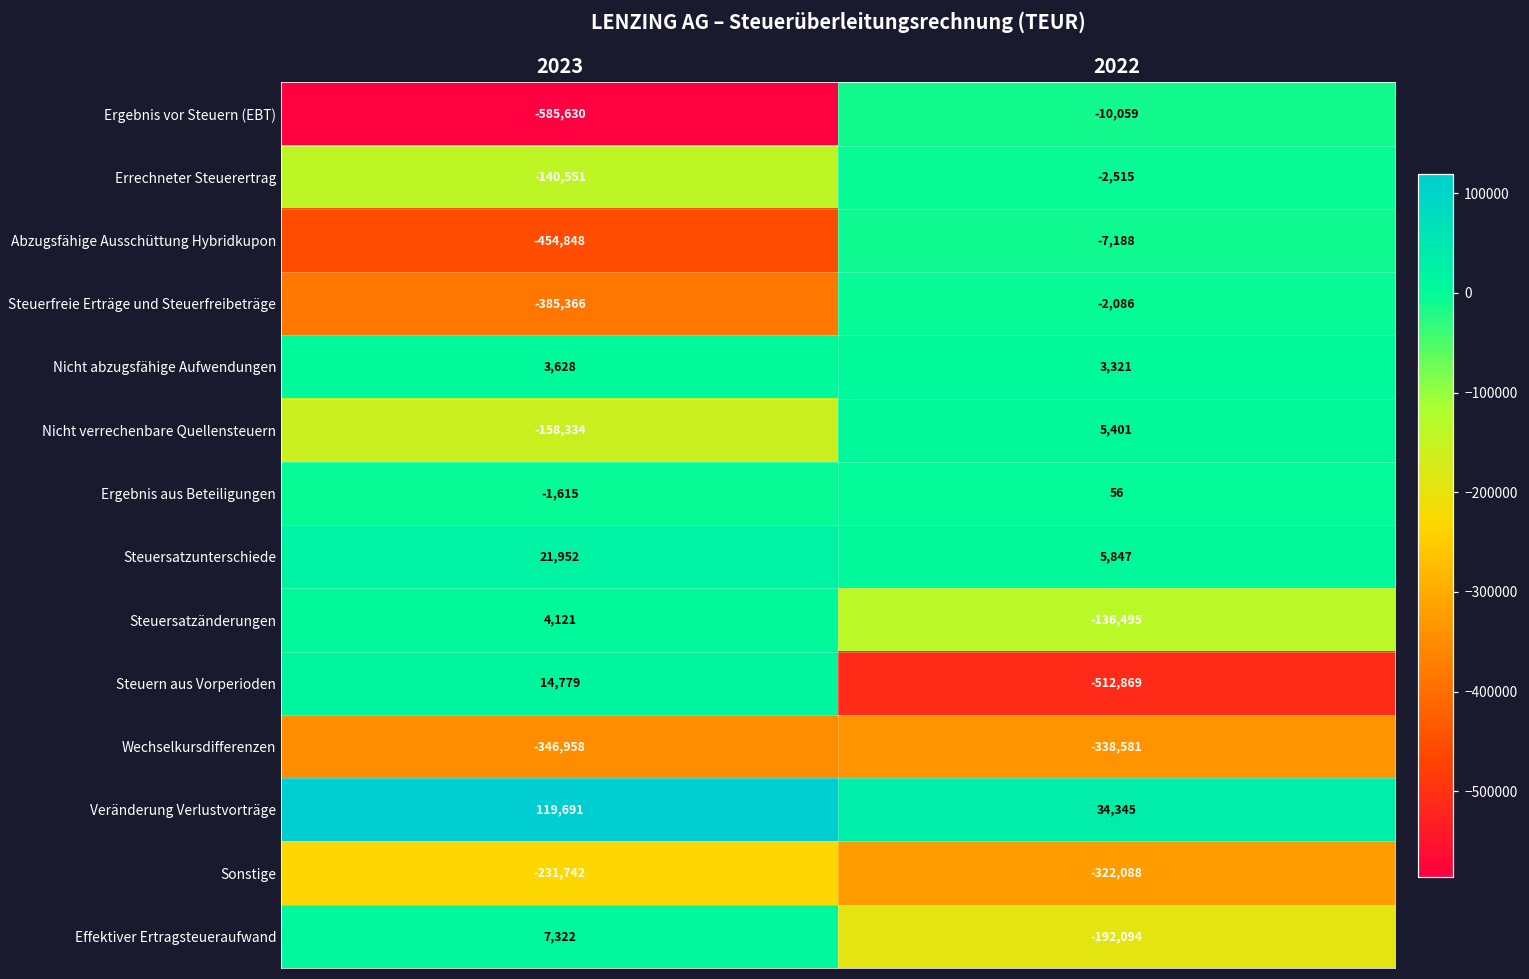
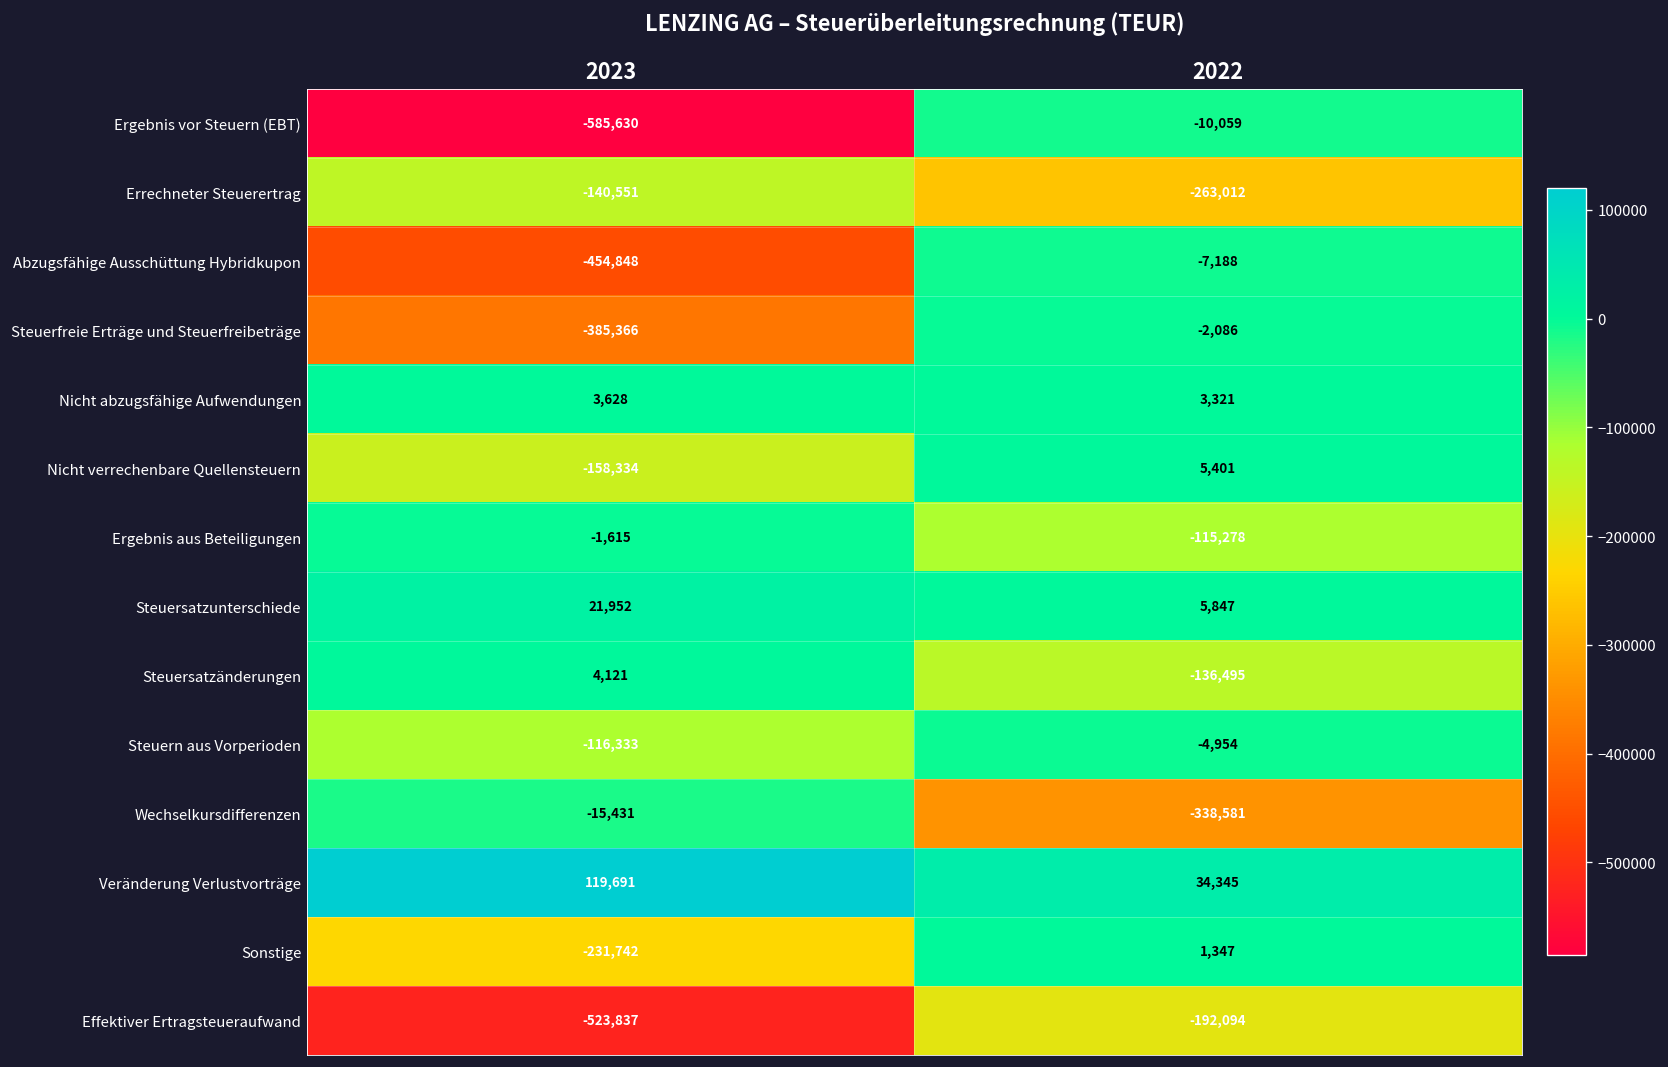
Errechneter Steuerertrag, 2022: -2,515 -> -263,012
Ergebnis aus Beteiligungen, 2022: 56 -> -115,278
Steuern aus Vorperioden, 2023: 14,779 -> -116,333
Steuern aus Vorperioden, 2022: -512,869 -> -4,954
Wechselkursdifferenzen, 2023: -346,958 -> -15,431
Sonstige, 2022: -322,088 -> 1,347
Effektiver Ertragsteueraufwand, 2023: 7,322 -> -523,837
